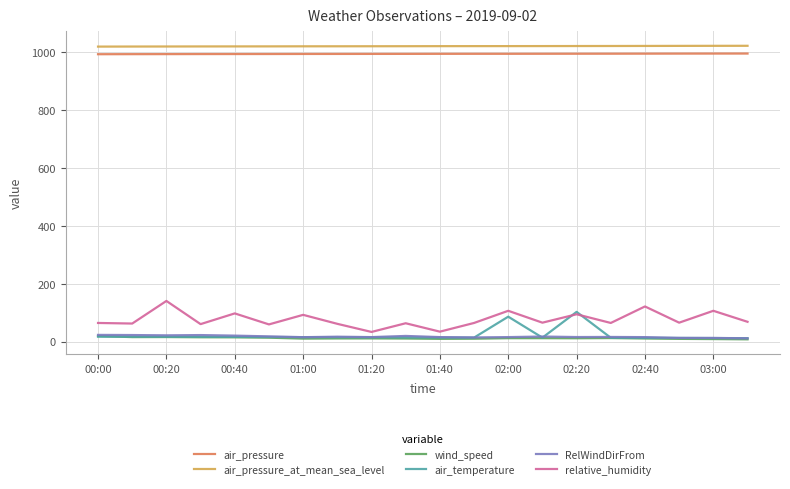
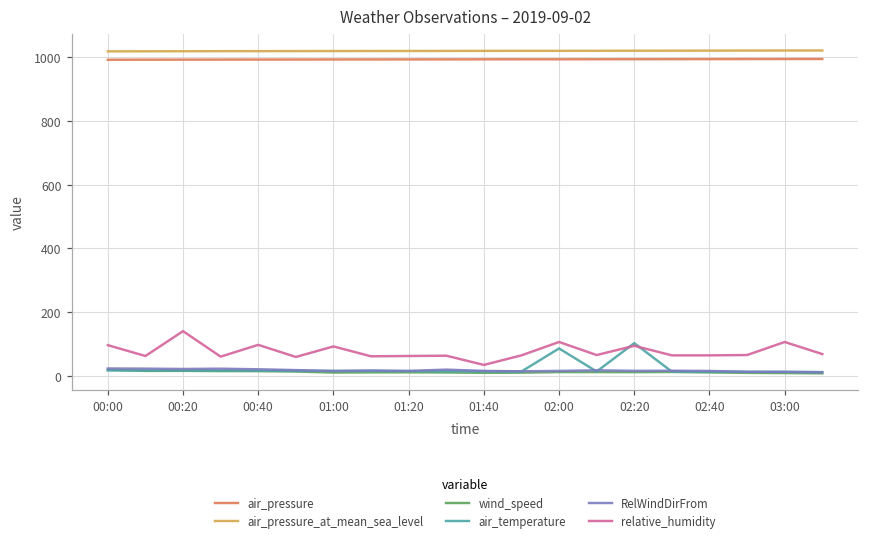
relative_humidity, 00:00: 60 -> 100
relative_humidity, 01:20: 30 -> 60
relative_humidity, 02:40: 120 -> 60
